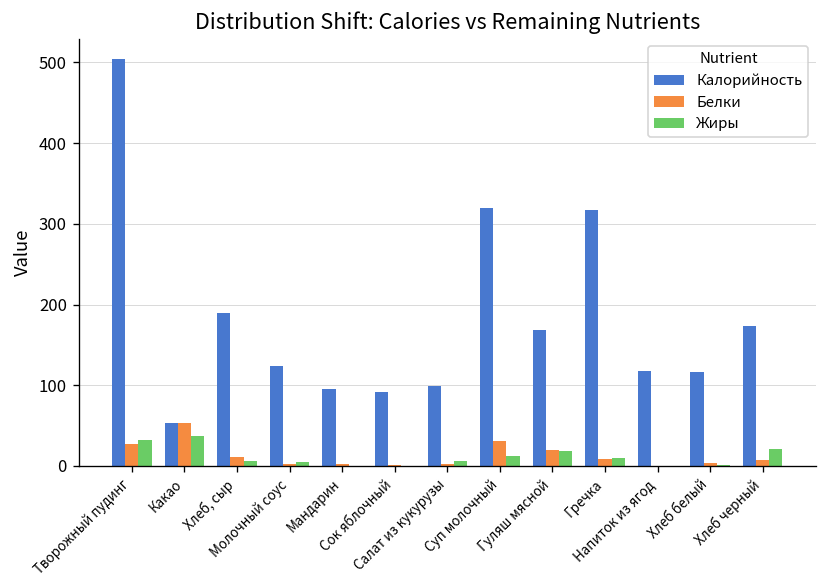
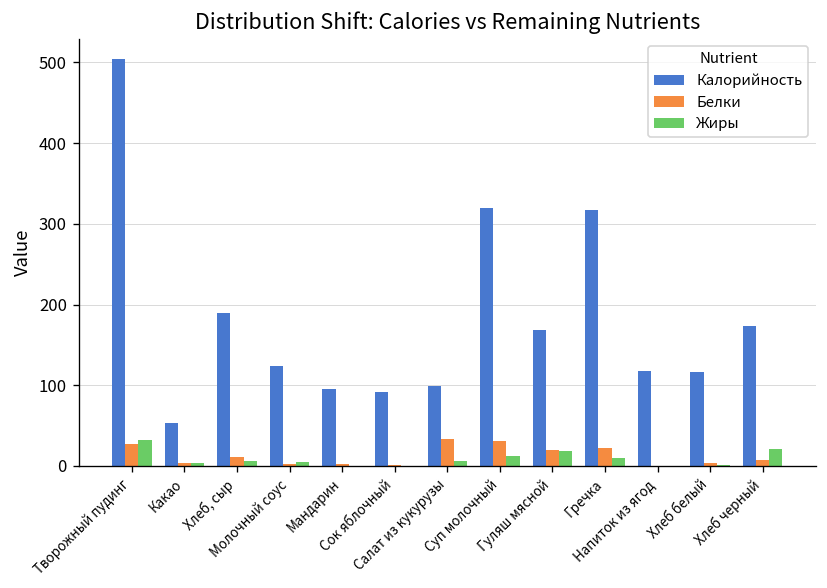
Белки, Какао: 50 -> 0
Жиры, Какао: 40 -> 0
Белки, Салат из кукурузы: 0 -> 30
Белки, Гречка: 10 -> 20
